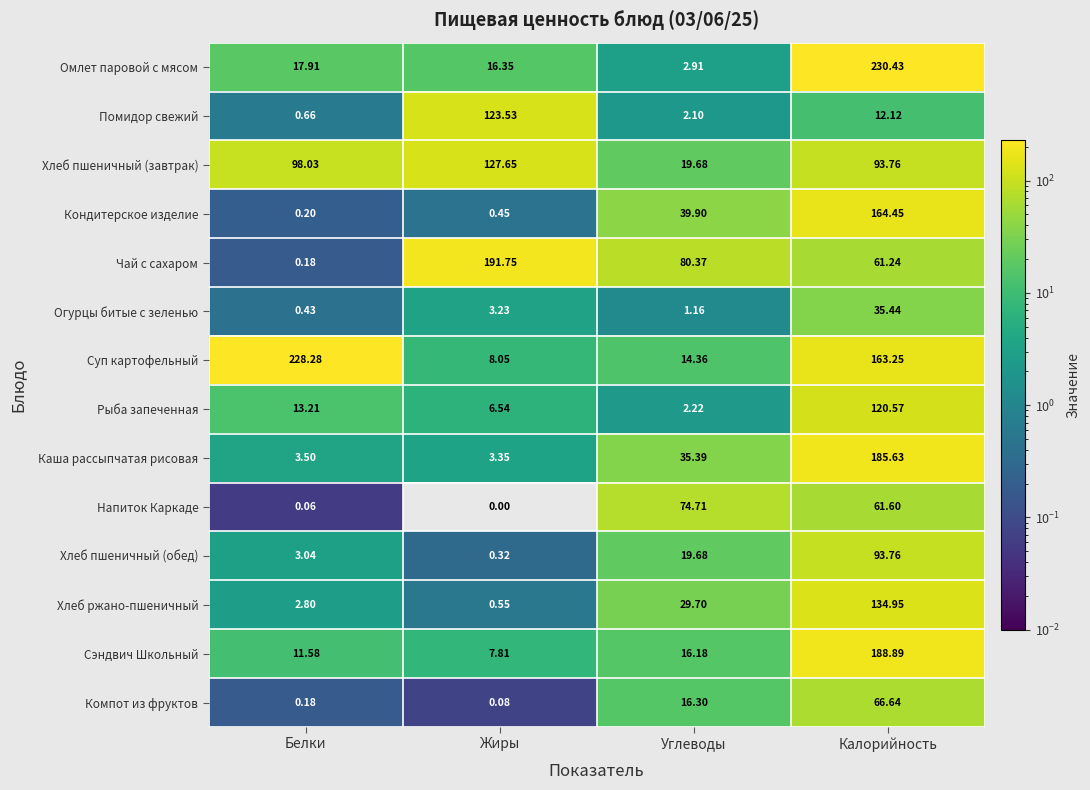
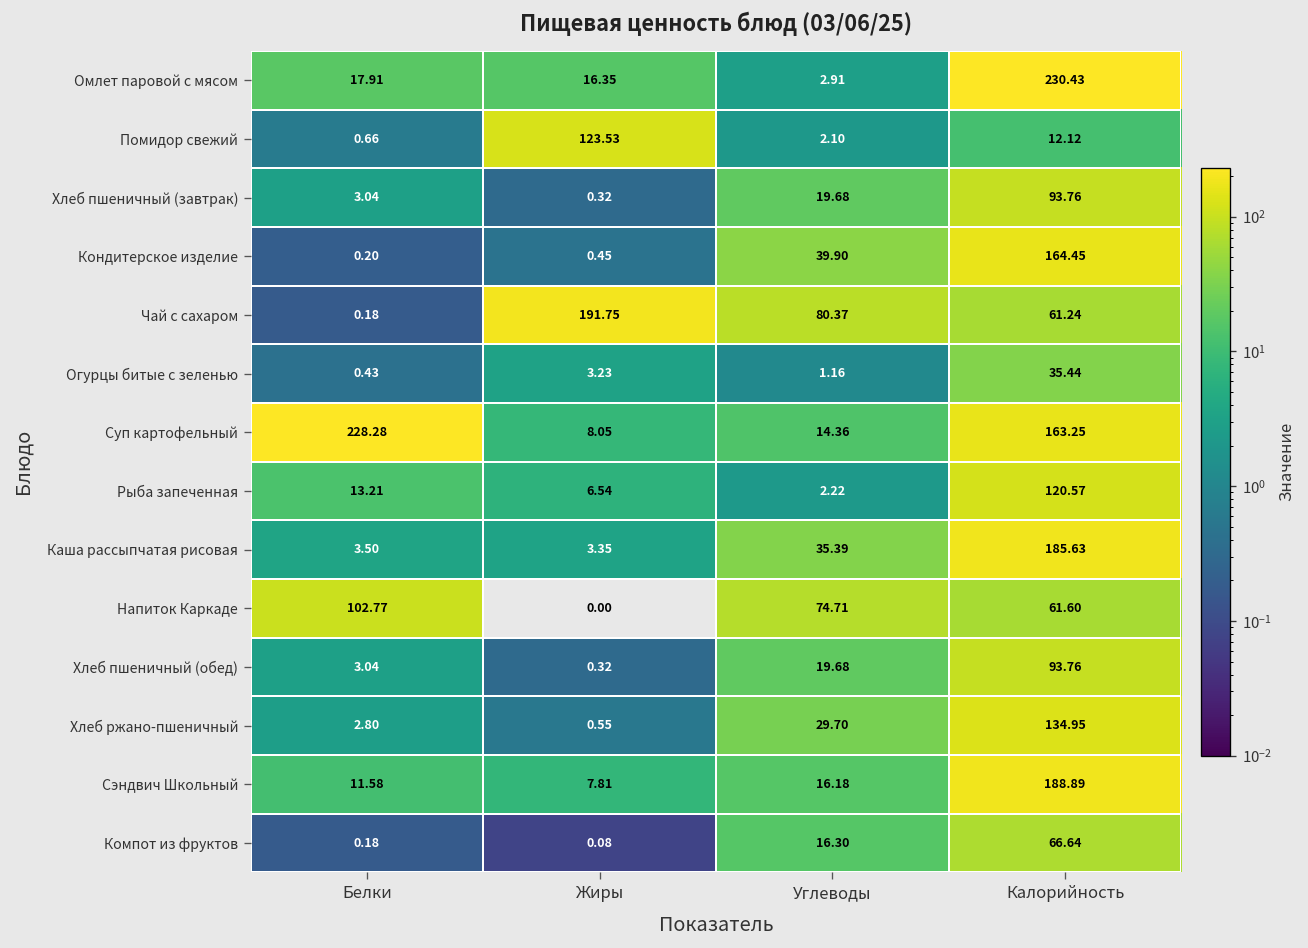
Хлеб пшеничный (завтрак), Белки: 98.03 -> 3.04
Хлеб пшеничный (завтрак), Жиры: 127.65 -> 0.32
Напиток Каркаде, Белки: 0.06 -> 102.77
